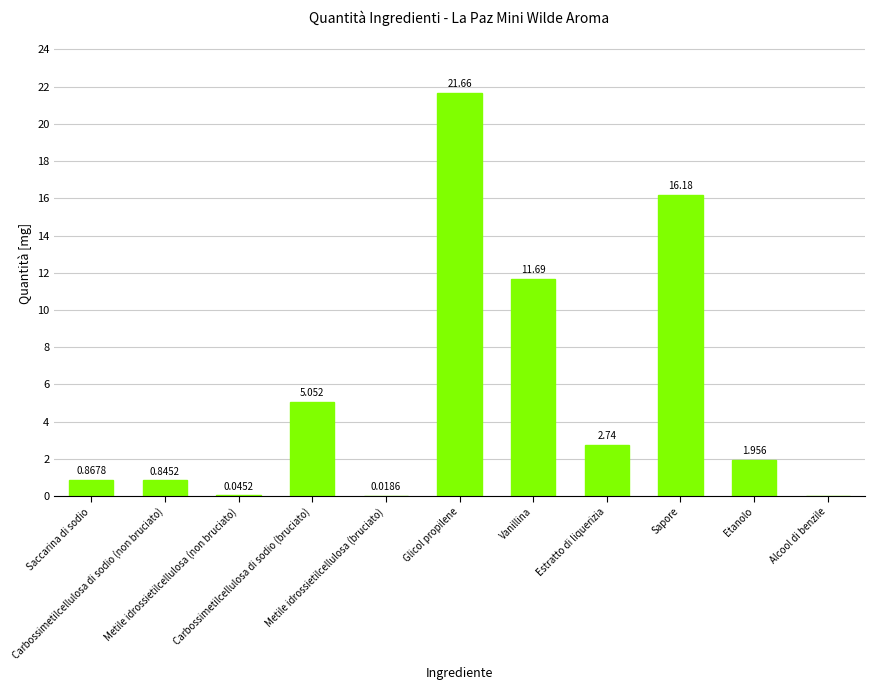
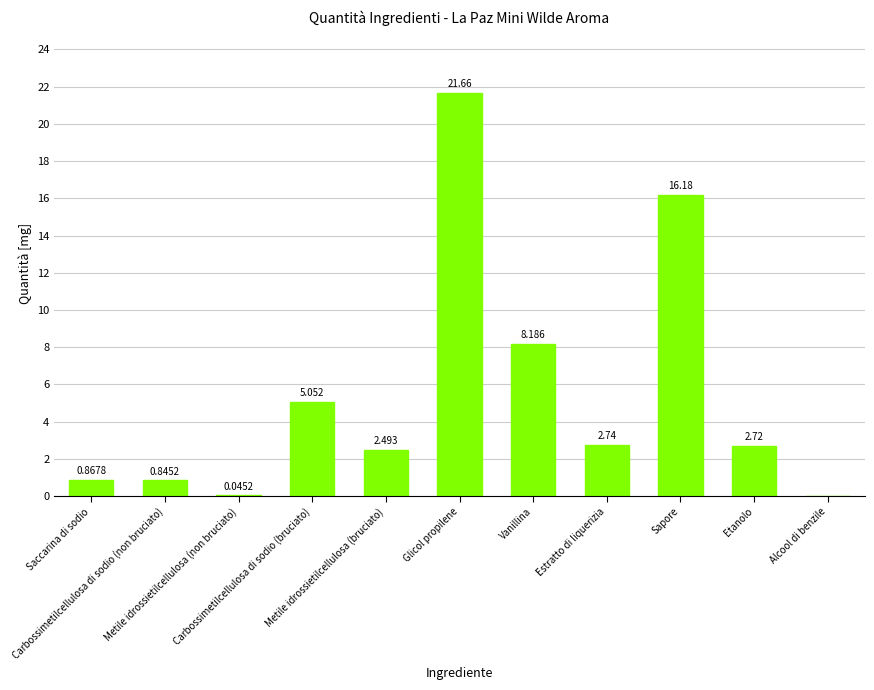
Metile idrossietilcellulosa (bruciato): 0.0186 -> 2.493
Vanillina: 11.69 -> 8.186
Etanolo: 1.956 -> 2.72
